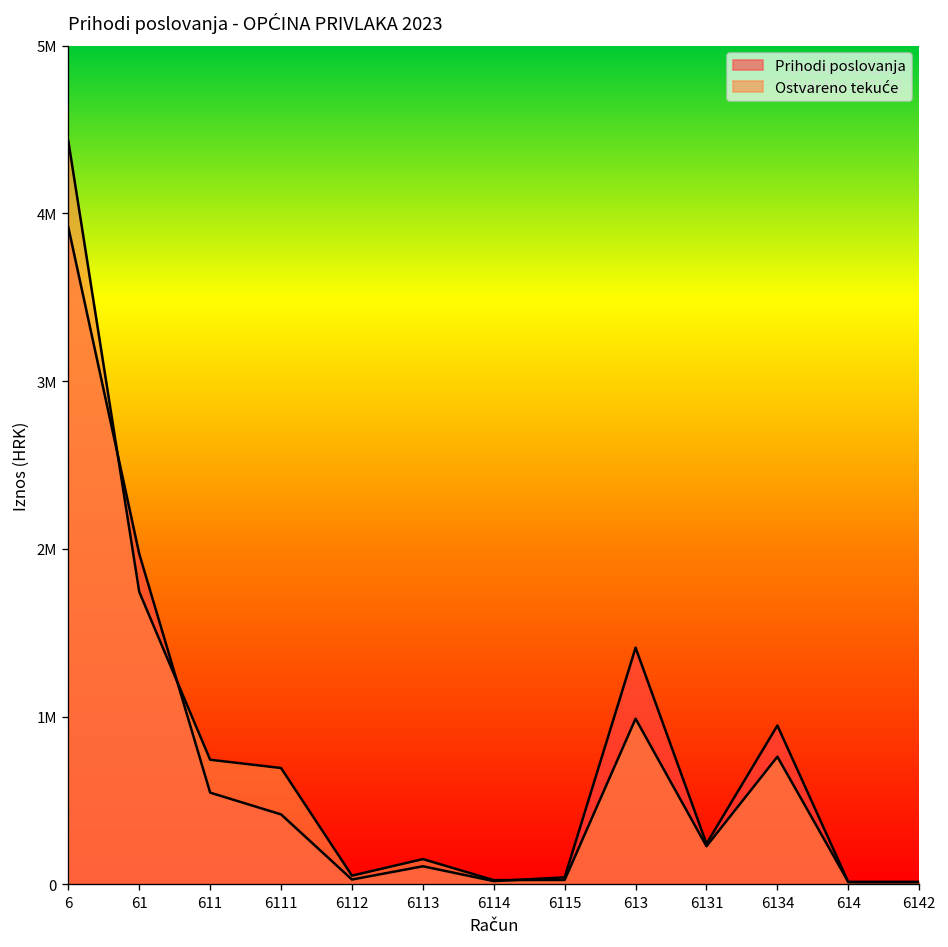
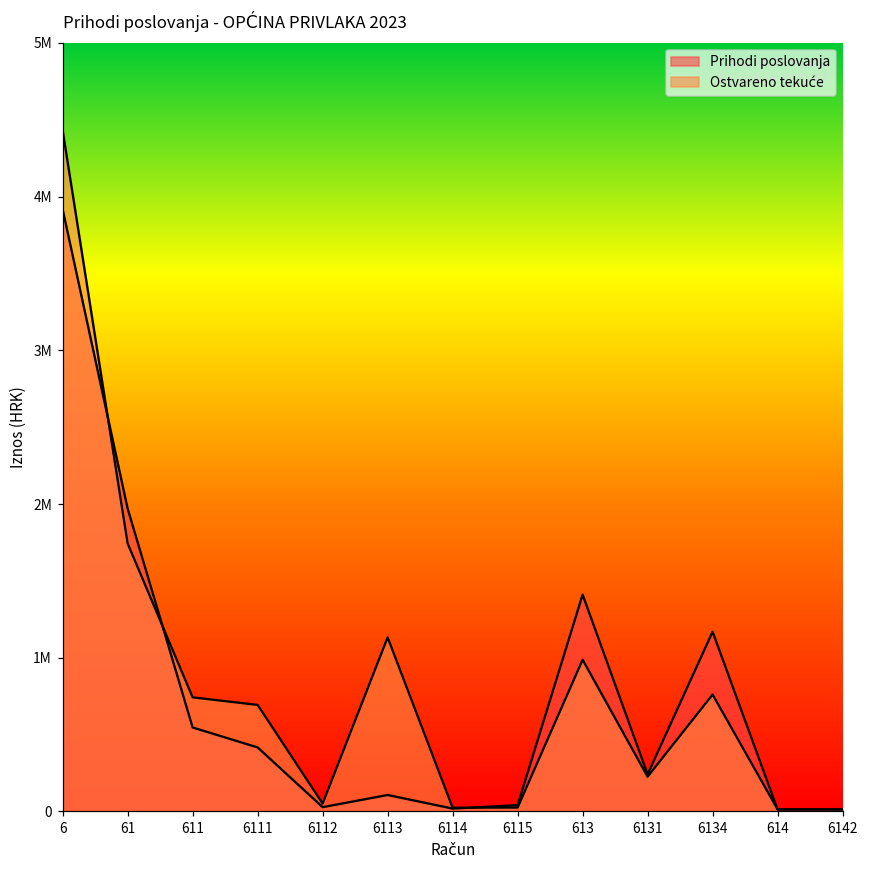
Ostvareno tekuće, 6113: 150000 -> 1130000
Prihodi poslovanja, 6134: 950000 -> 1170000
